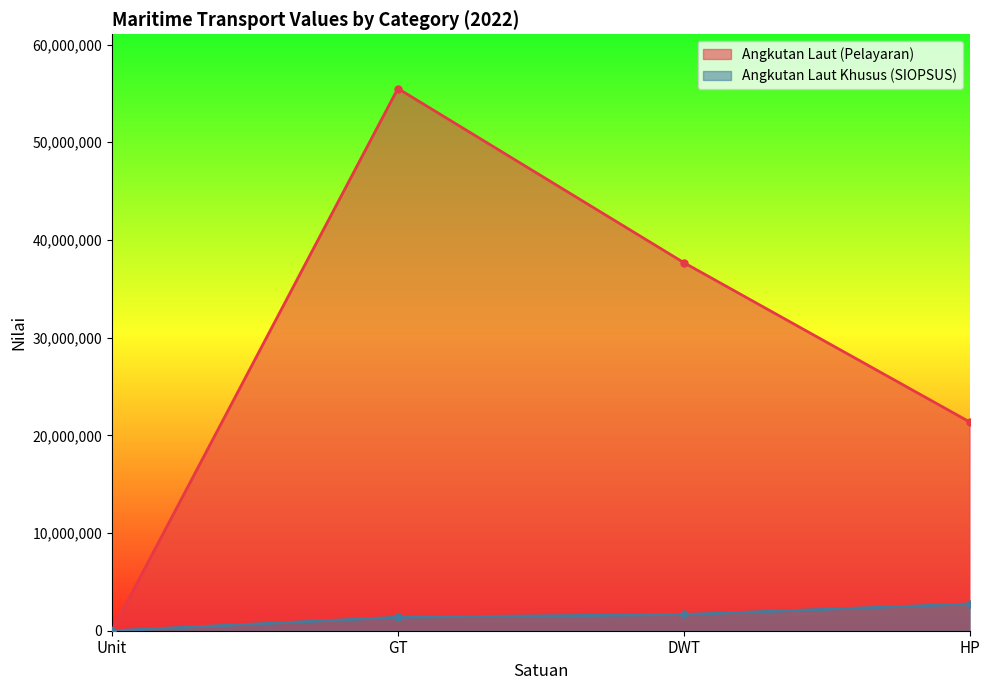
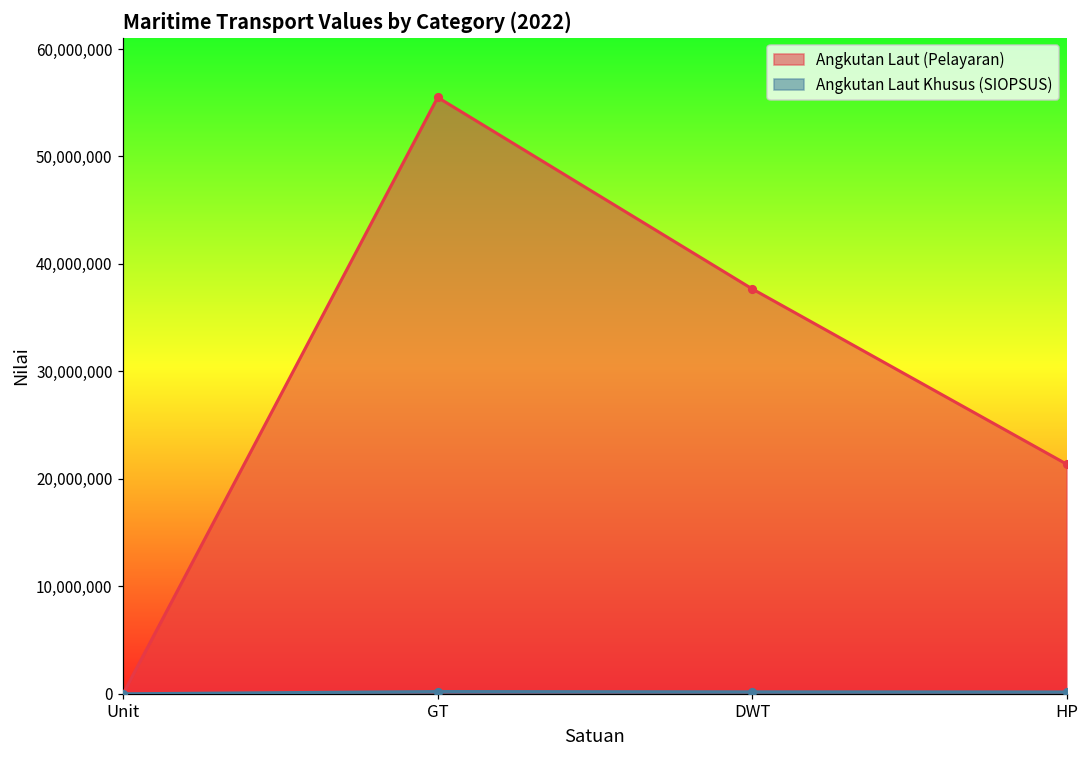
Angkutan Laut Khusus (SIOPSUS), GT: 1,000,000 -> 0
Angkutan Laut Khusus (SIOPSUS), DWT: 2,000,000 -> 0
Angkutan Laut Khusus (SIOPSUS), HP: 3,000,000 -> 0
